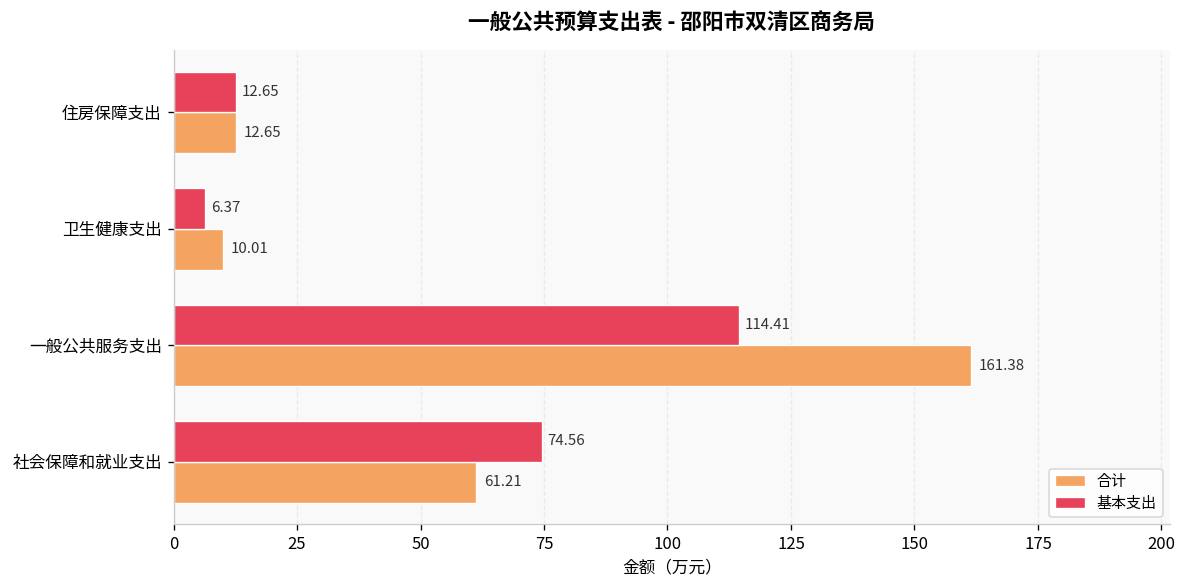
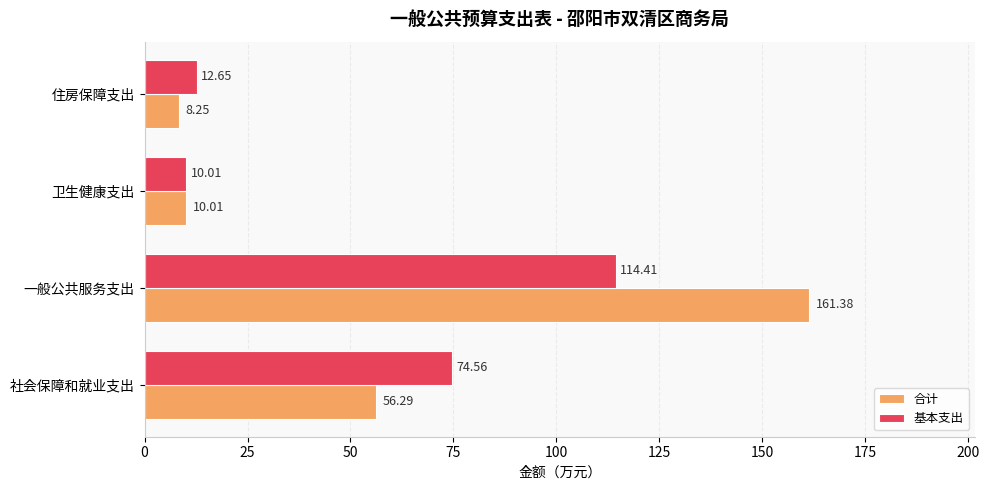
合计, 住房保障支出: 12.65 -> 8.25
基本支出, 卫生健康支出: 6.37 -> 10.01
合计, 社会保障和就业支出: 61.21 -> 56.29
